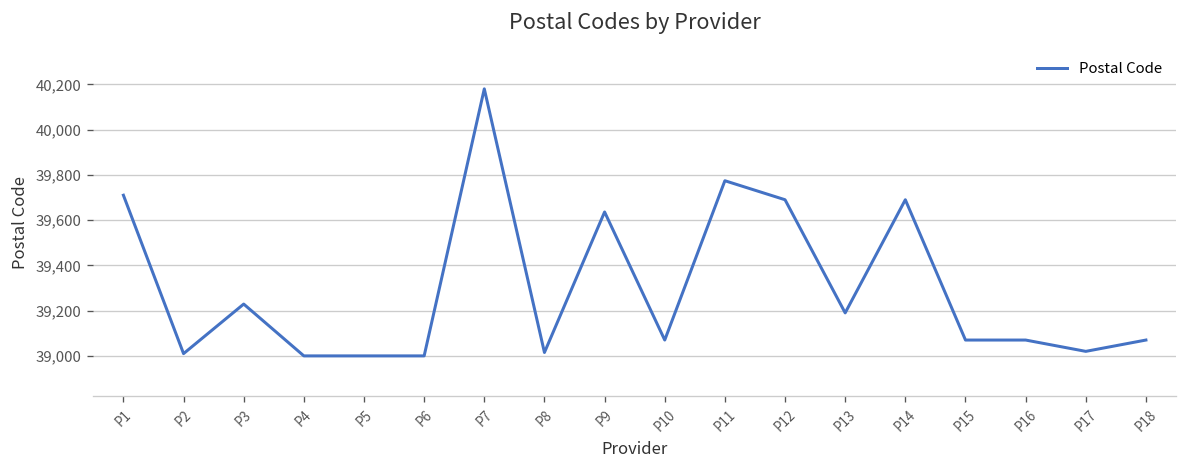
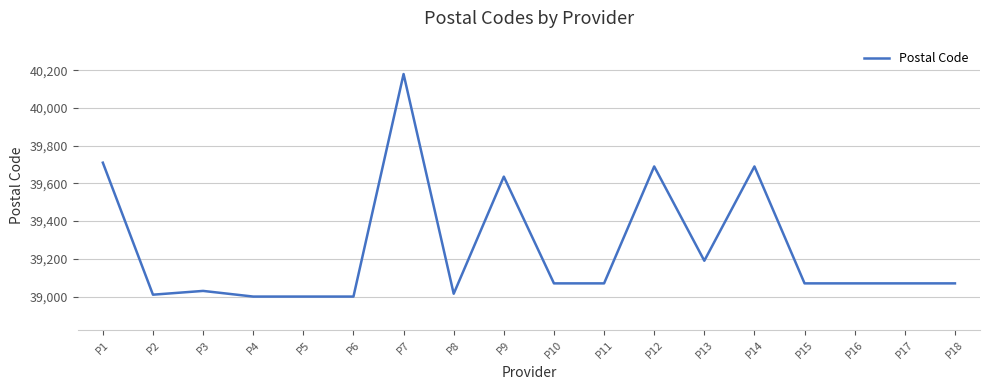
P3: 39,230 -> 39,030
P11: 39,770 -> 39,070
P17: 39,020 -> 39,070
